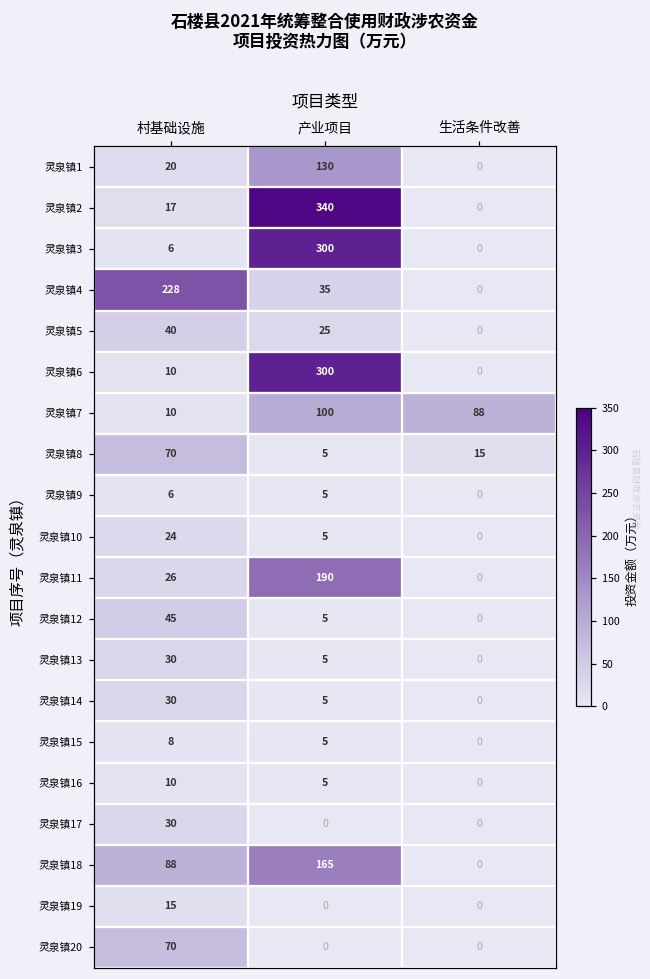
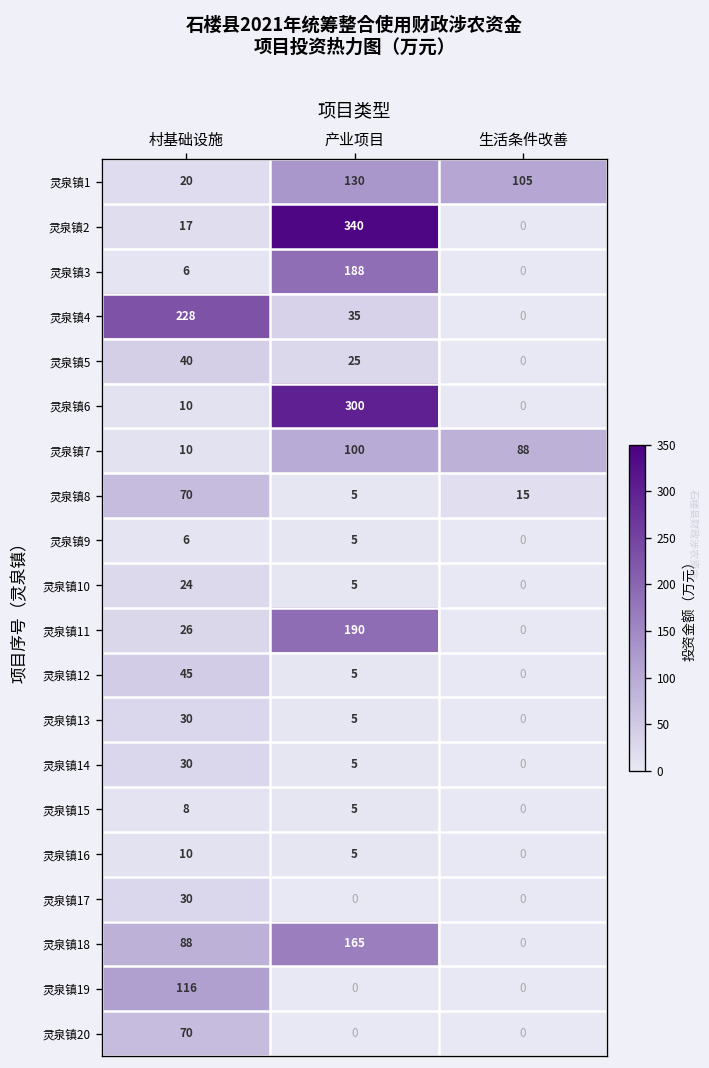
灵泉镇1, 生活条件改善: 0 -> 105
灵泉镇3, 产业项目: 300 -> 188
灵泉镇19, 村基础设施: 15 -> 116
